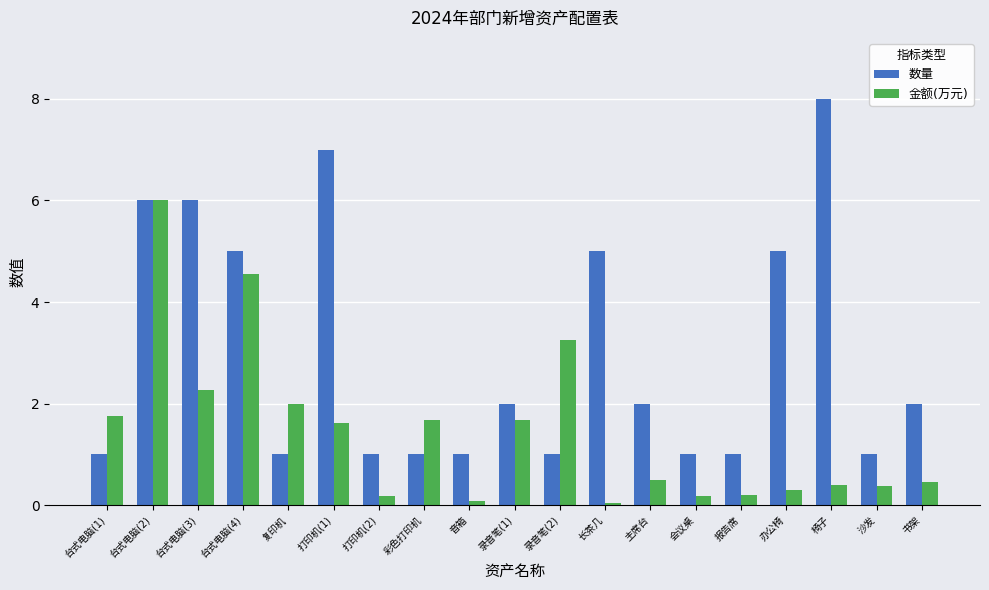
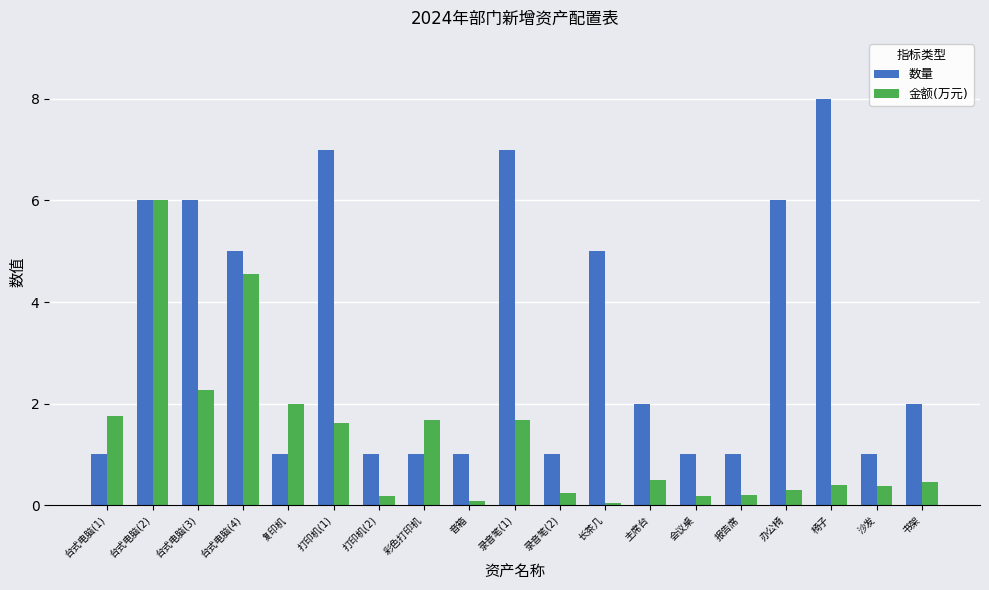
数量, 录音笔(1): 2 -> 7
金额(万元), 录音笔(2): 3.3 -> 0.2
数量, 办公椅: 5 -> 6
